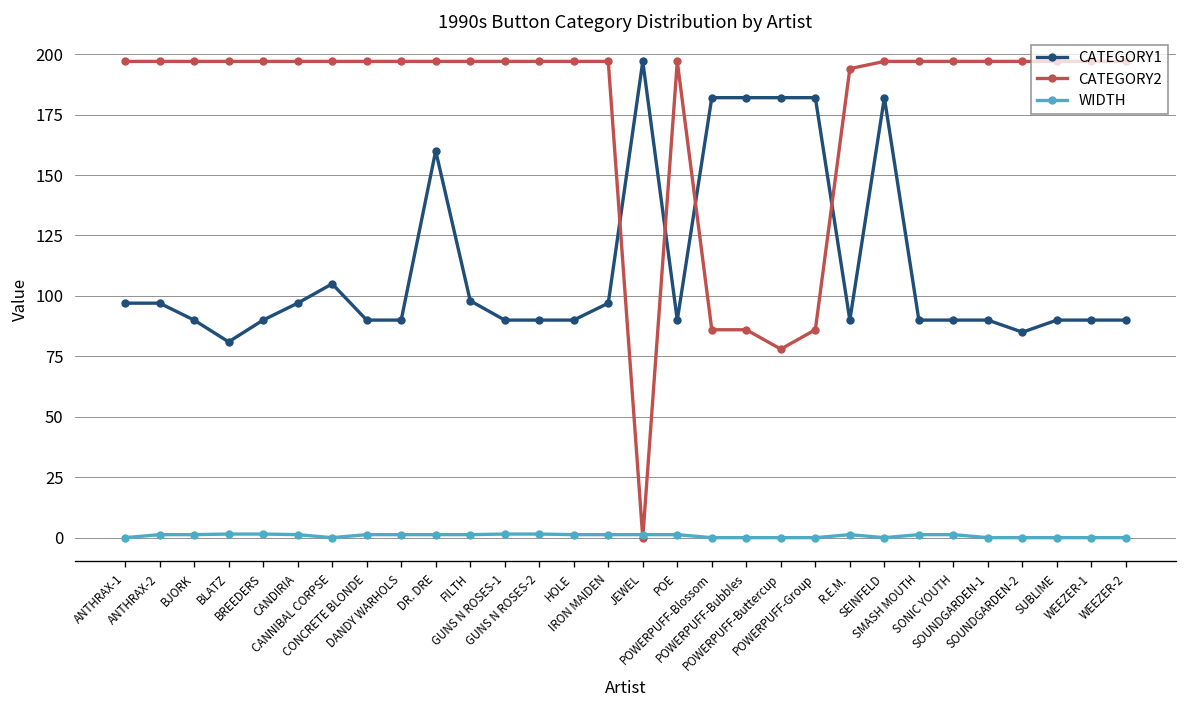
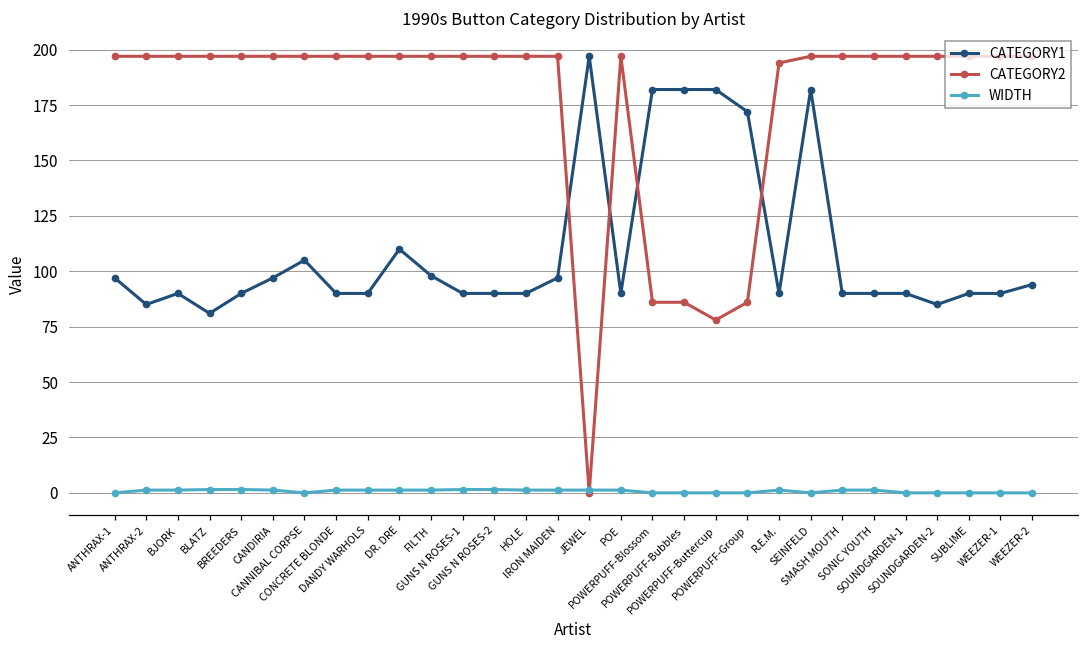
CATEGORY1, ANTHRAX-2: 97 -> 85
CATEGORY1, DR. DRE: 160 -> 110
CATEGORY1, POWERPUFF-Group: 182 -> 172
CATEGORY1, WEEZER-2: 90 -> 94
